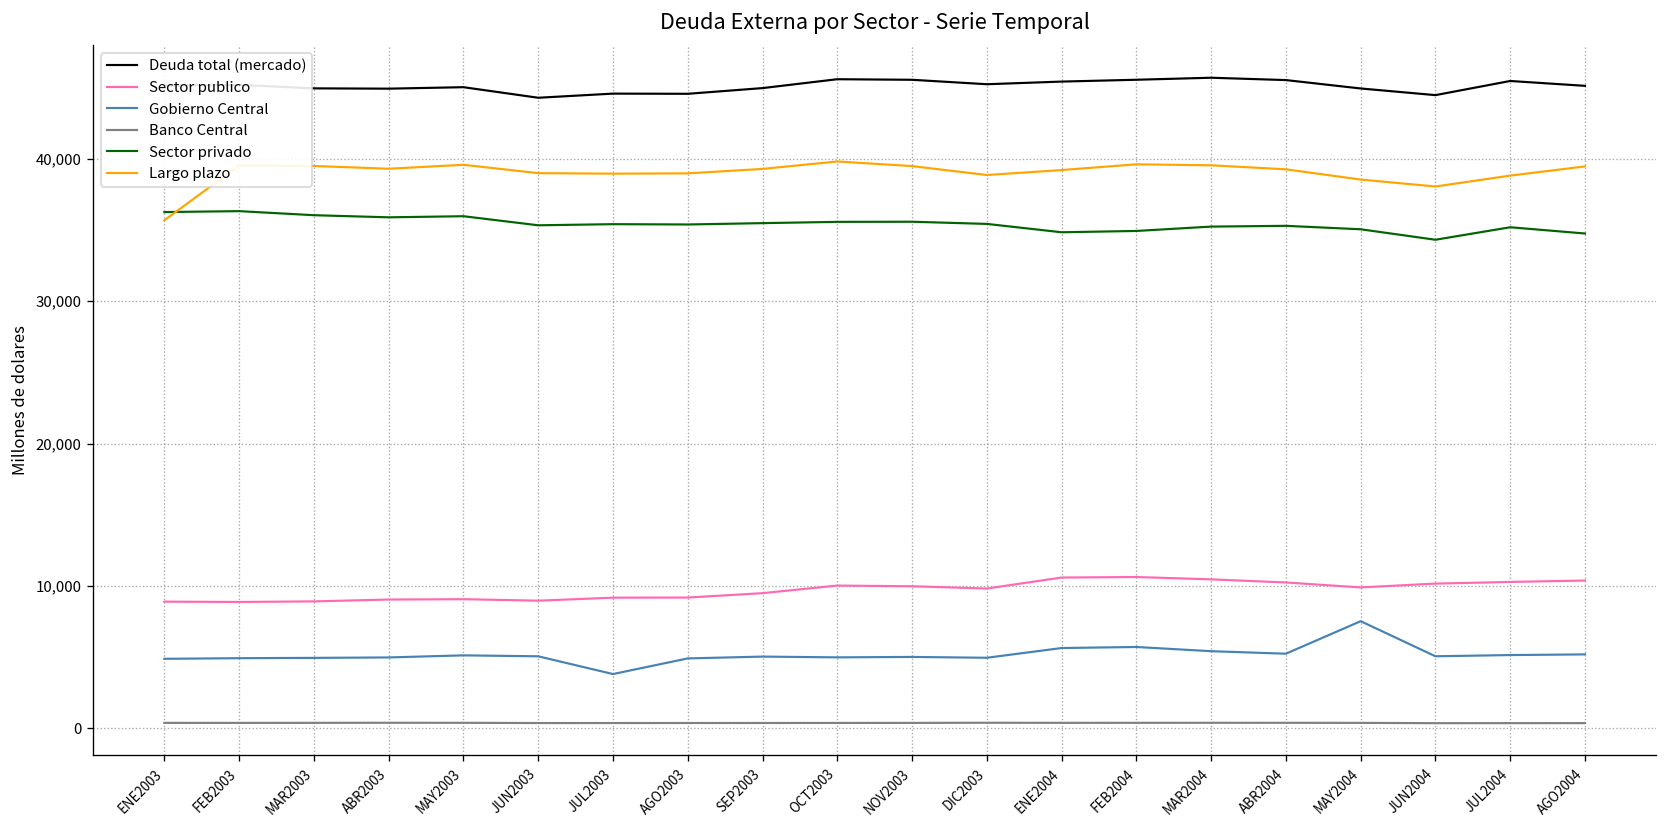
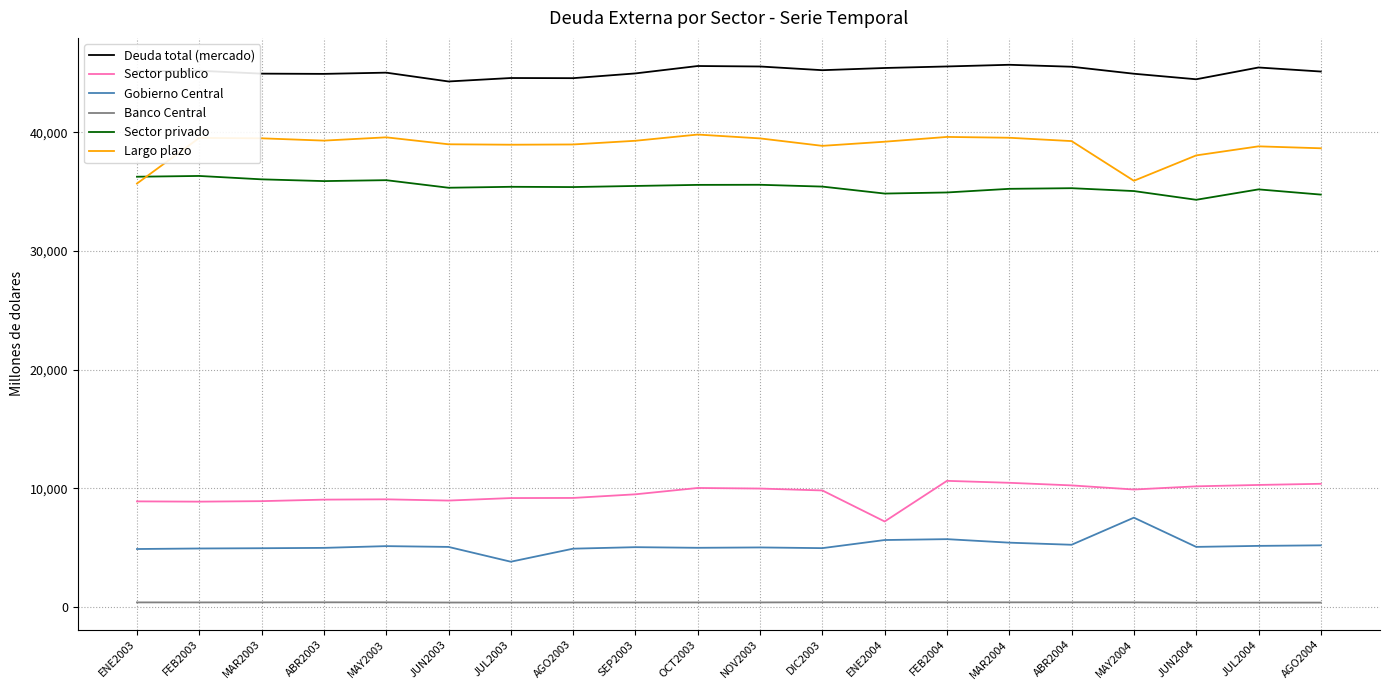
Sector publico, ENE2004: 10,600 -> 7,200
Largo plazo, MAY2004: 38,500 -> 35,900
Largo plazo, AGO2004: 39,500 -> 38,700
